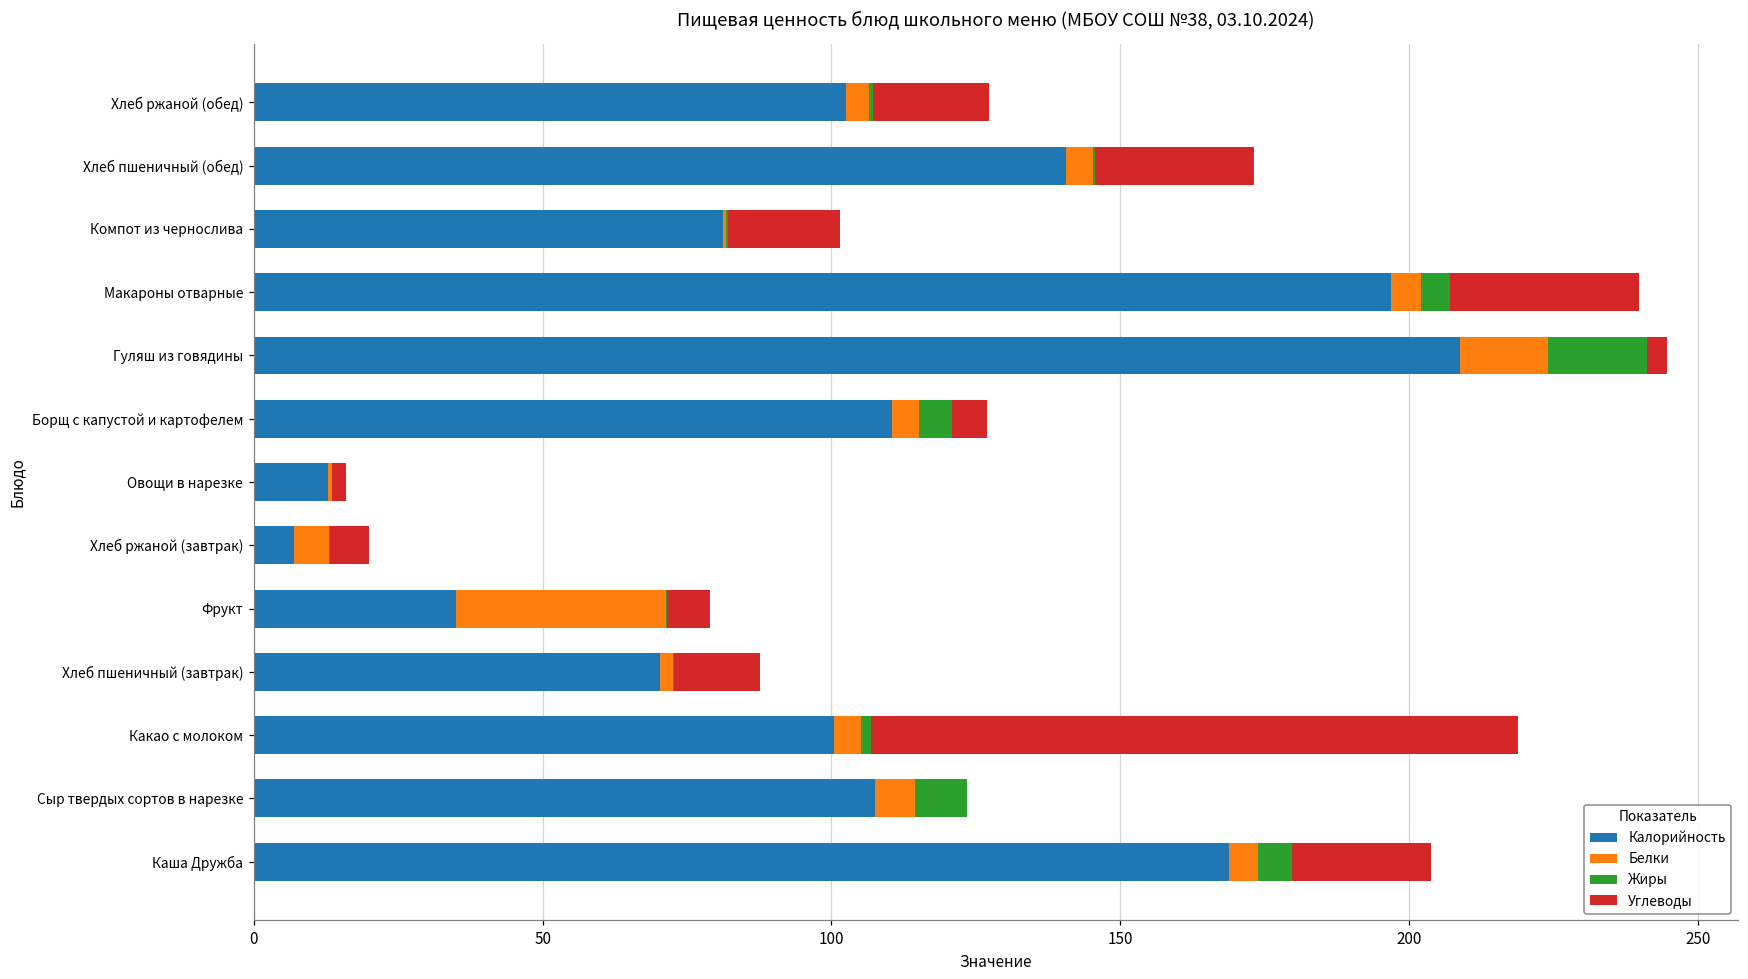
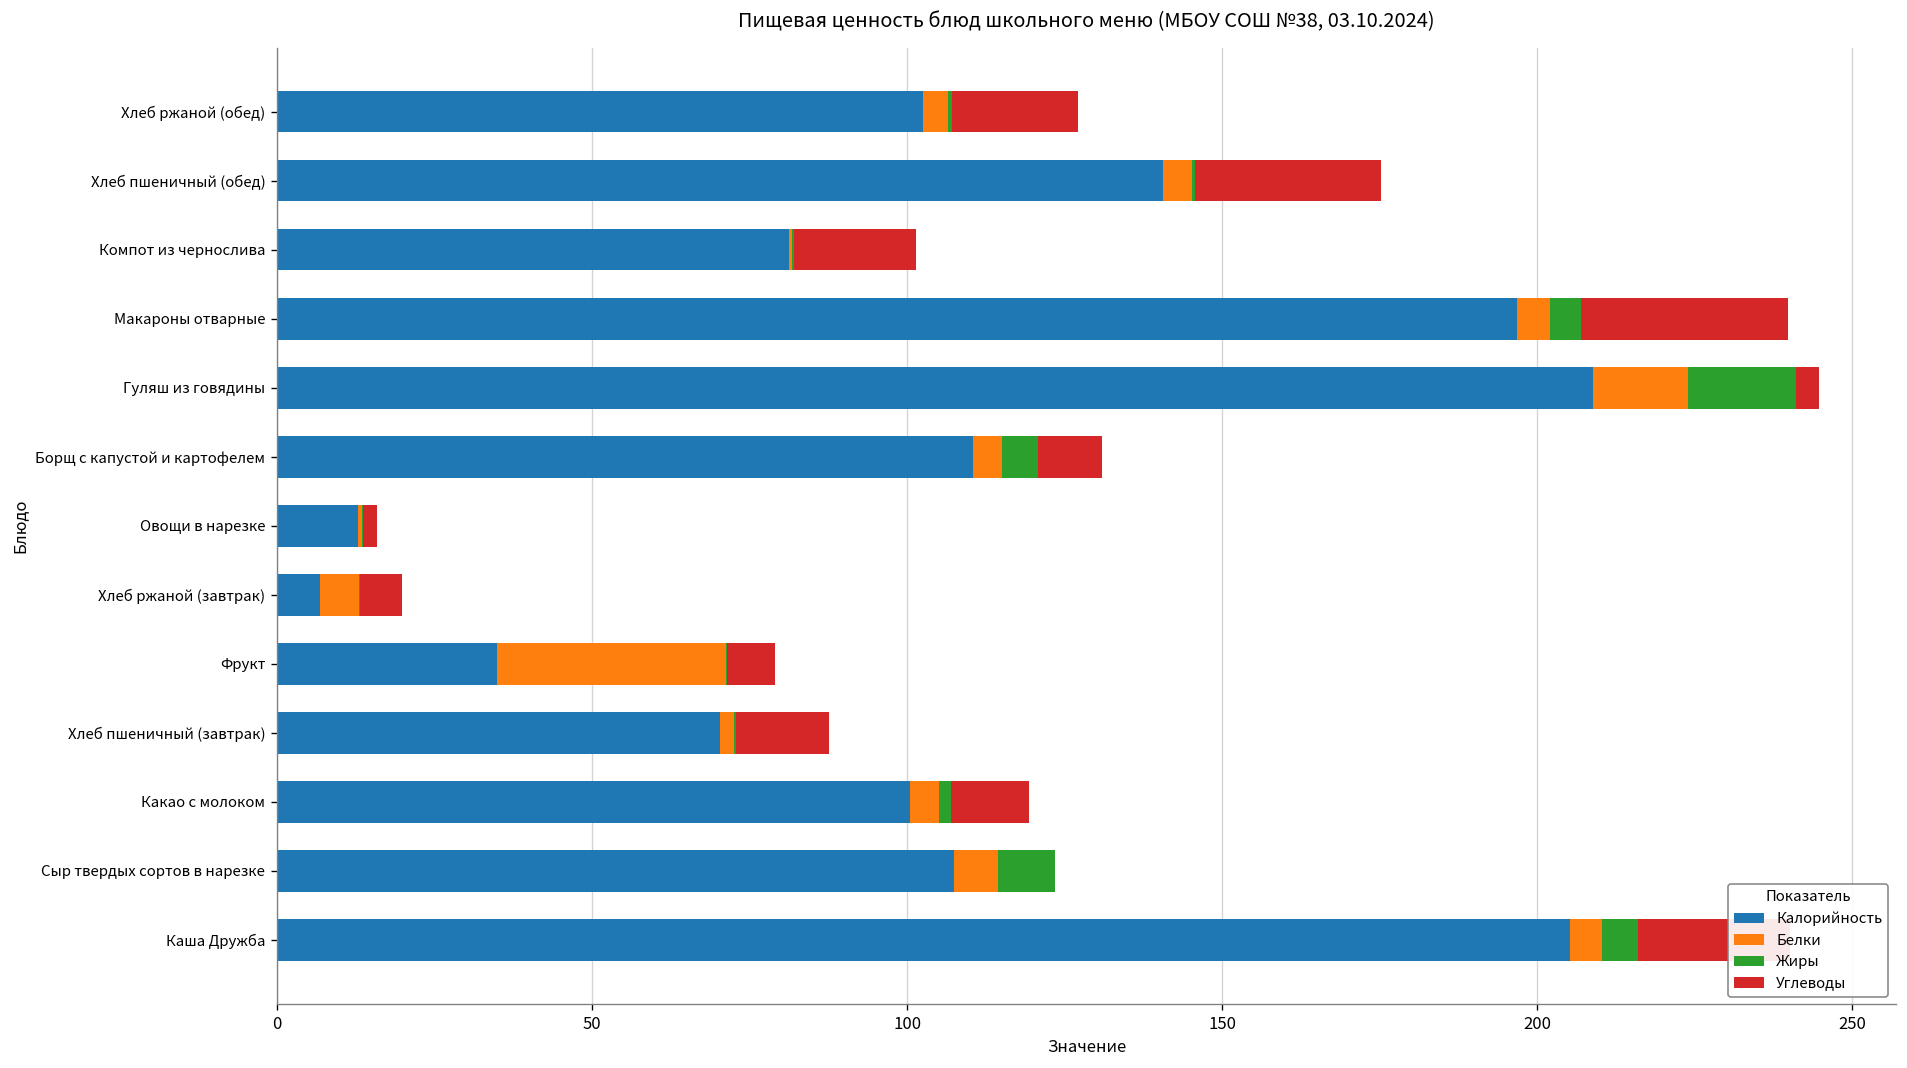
Углеводы, Хлеб пшеничный (обед): 28 -> 30
Углеводы, Борщ с капустой и картофелем: 6 -> 10
Углеводы, Какао с молоком: 112 -> 13
Калорийность, Каша Дружба: 169 -> 205
